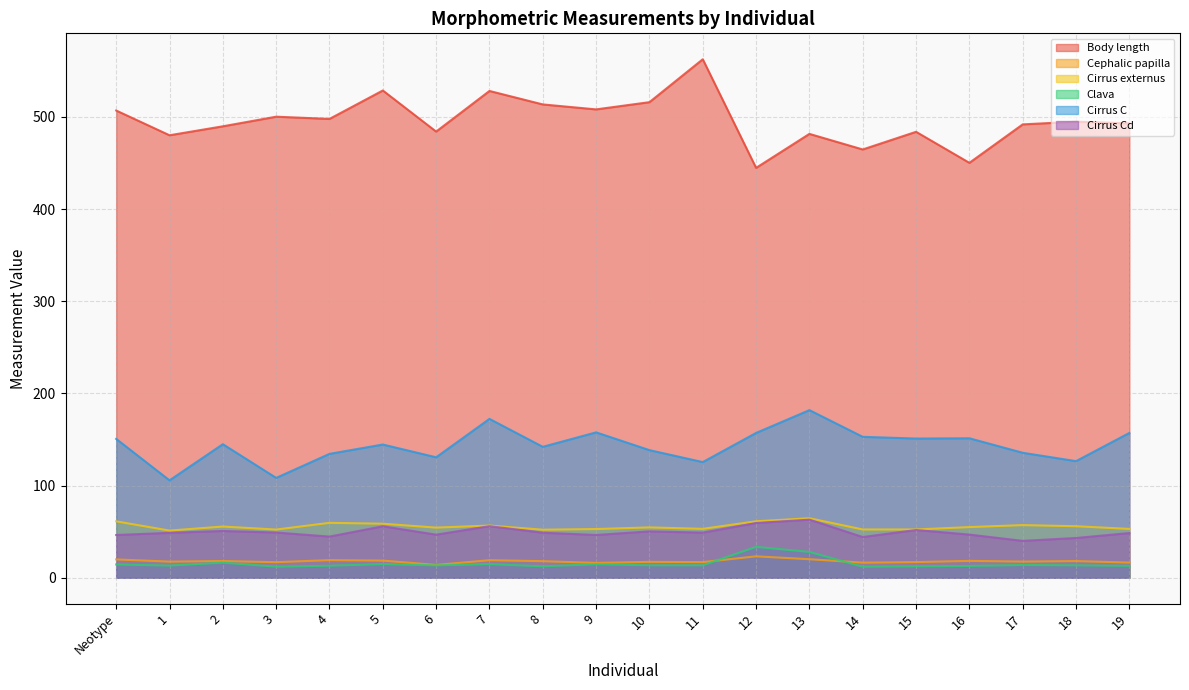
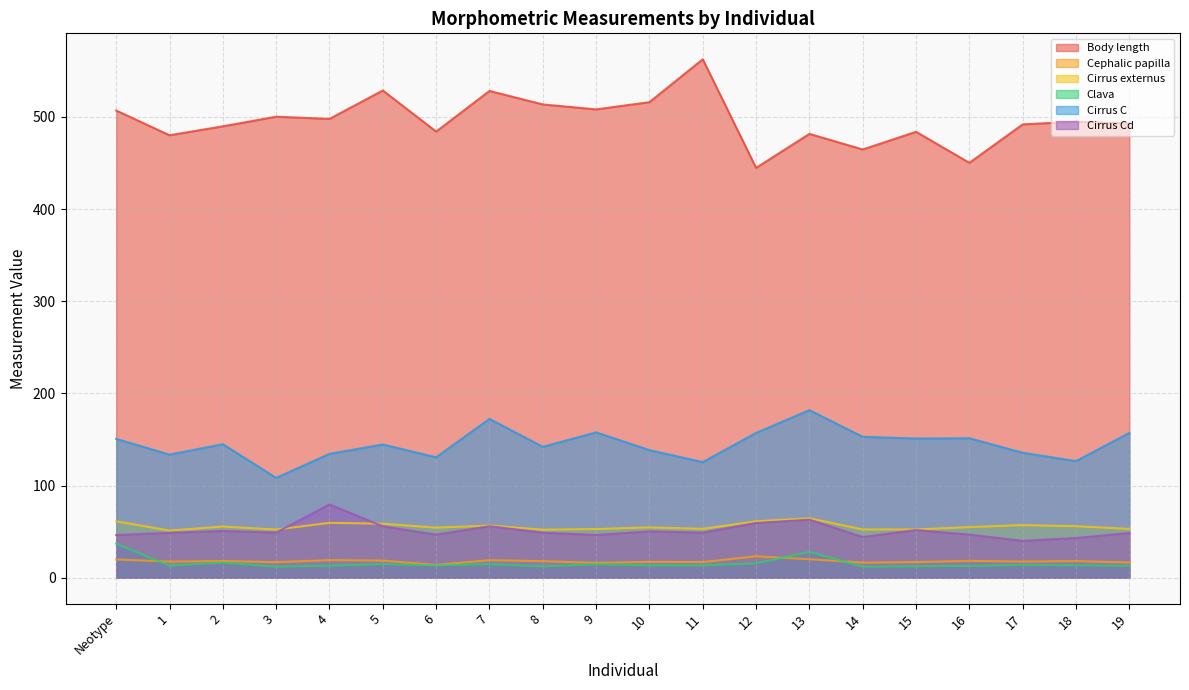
Clava, Neotype: 10 -> 40
Cirrus C, 1: 110 -> 130
Cirrus Cd, 4: 40 -> 80
Clava, 12: 30 -> 20
